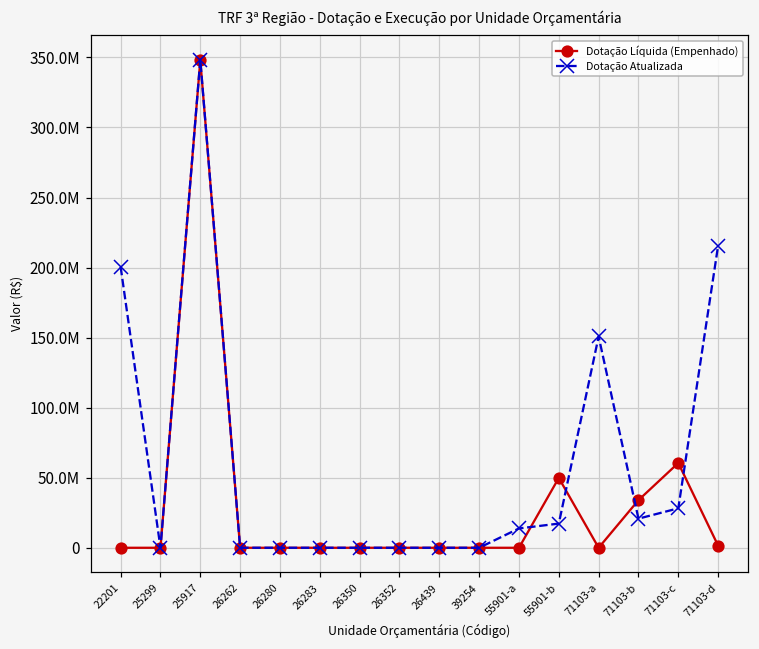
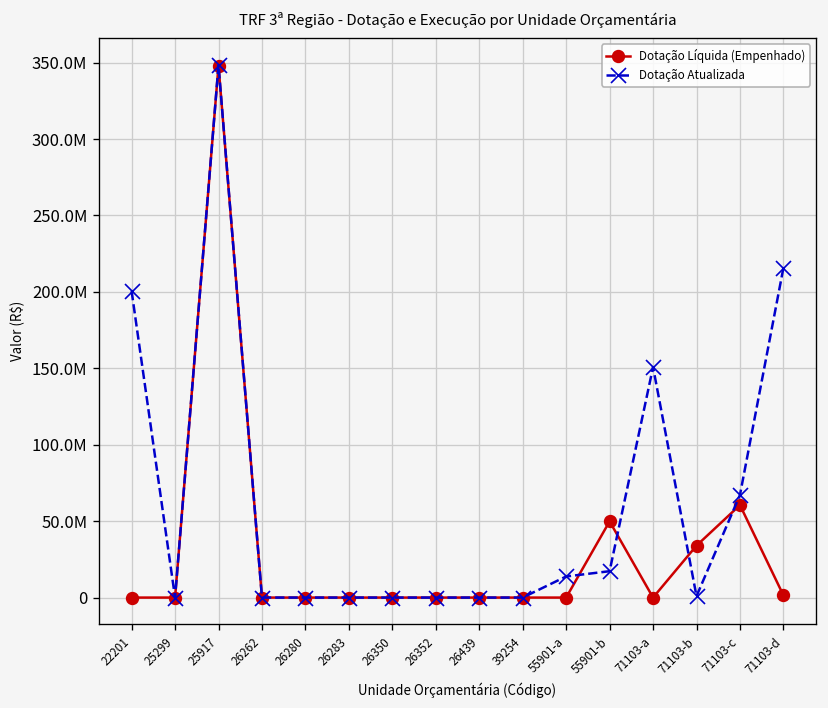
Dotação Atualizada, 71103-b: 21000000 -> 1000000
Dotação Atualizada, 71103-c: 28000000 -> 67000000
